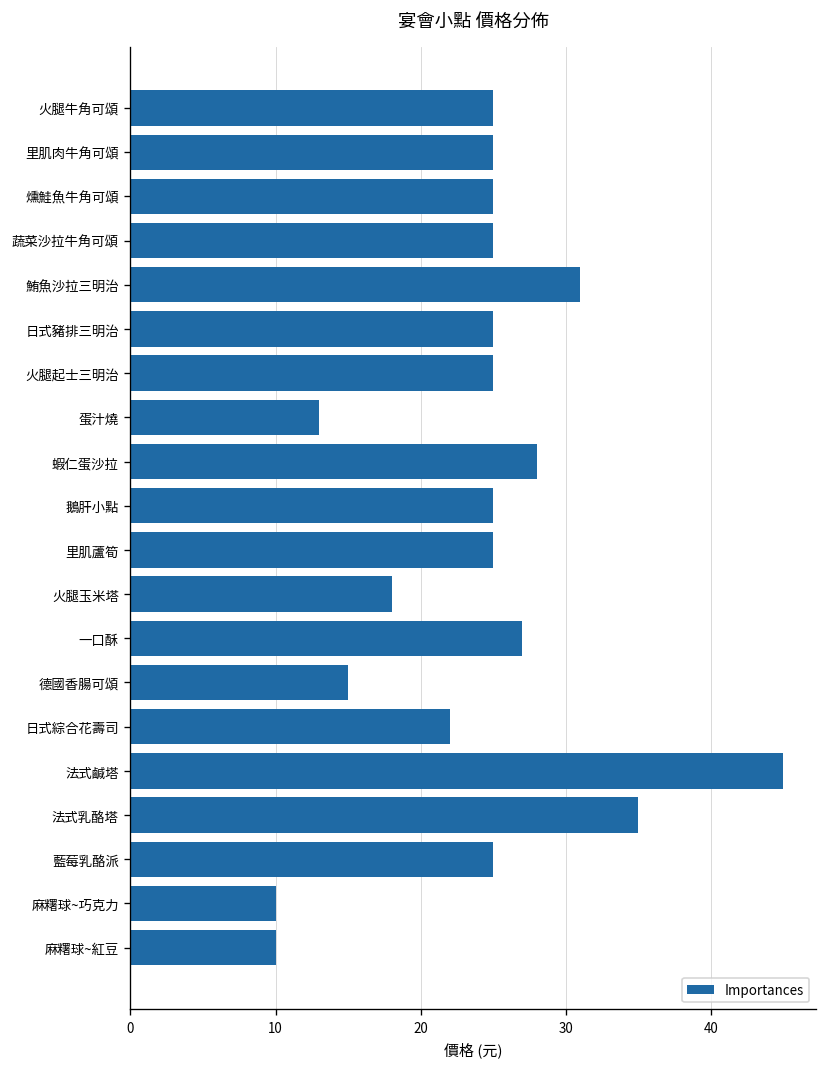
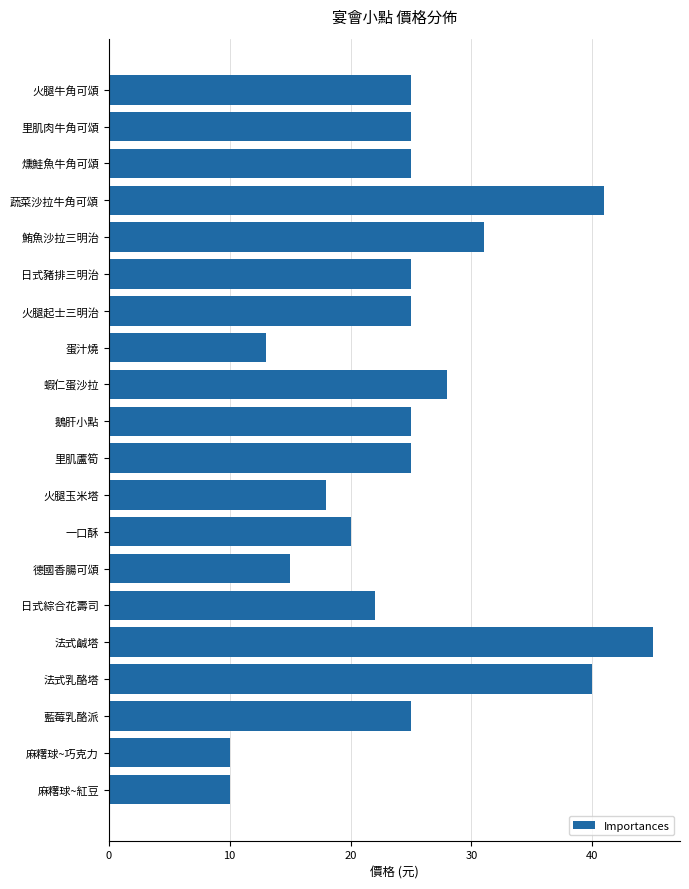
蔬菜沙拉牛角可頌: 25 -> 41
一口酥: 27 -> 20
法式乳酪塔: 35 -> 40
